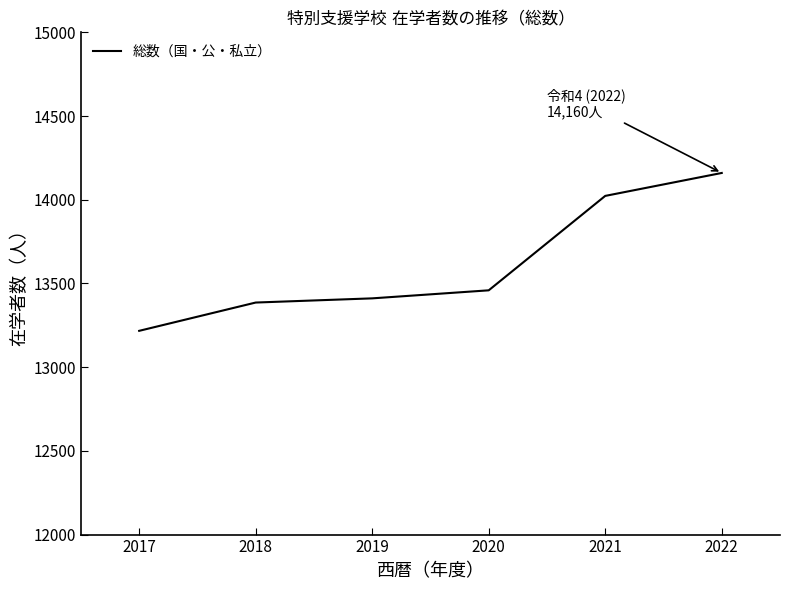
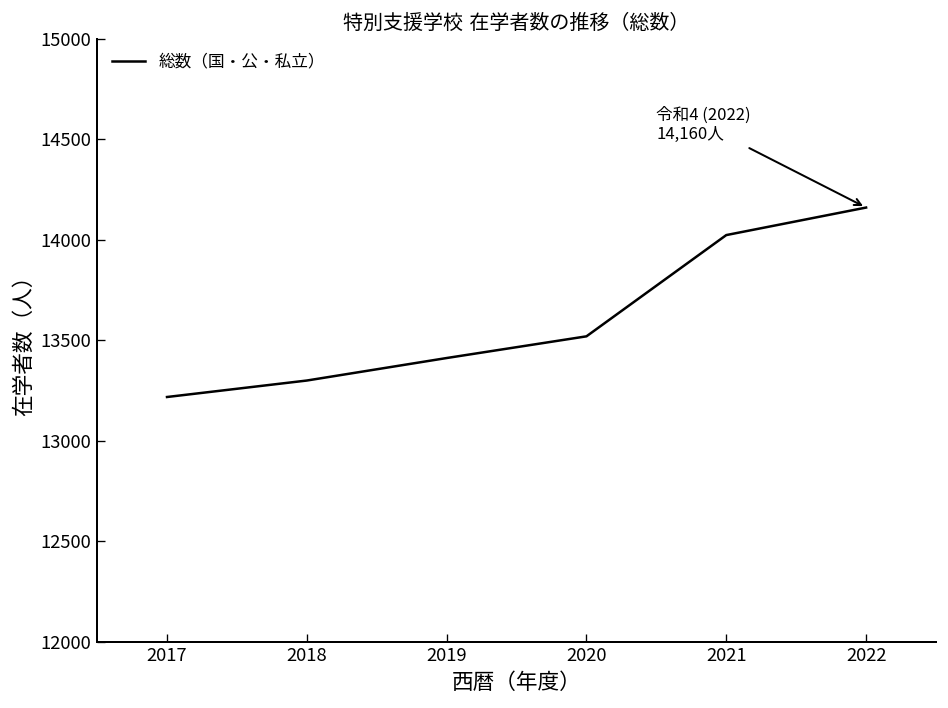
2018: 13390 -> 13300
2020: 13460 -> 13520
